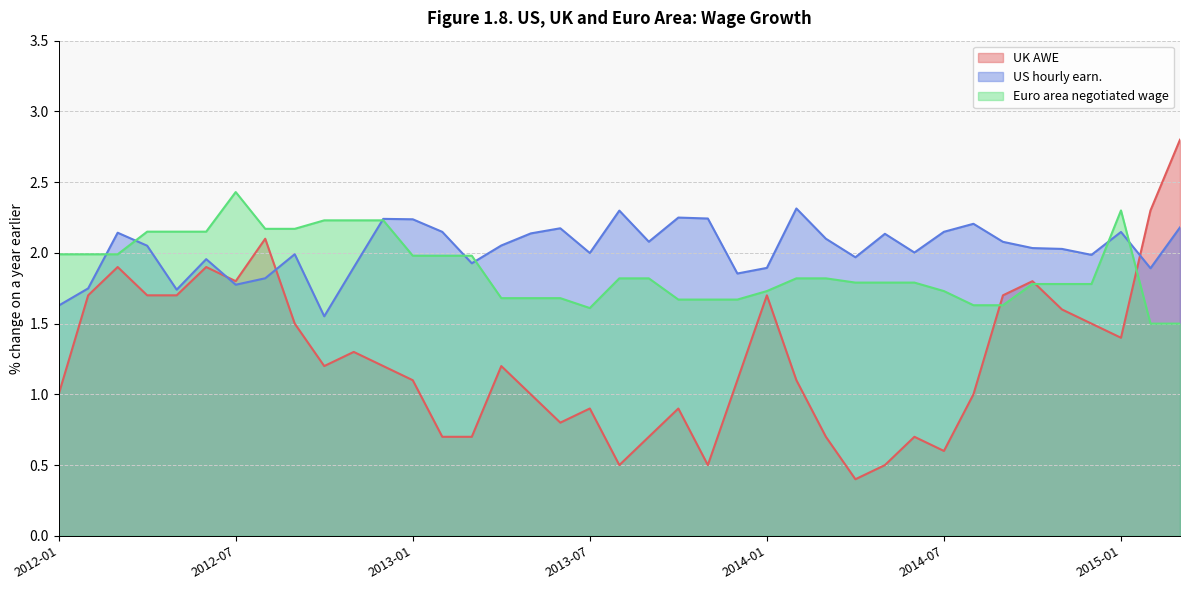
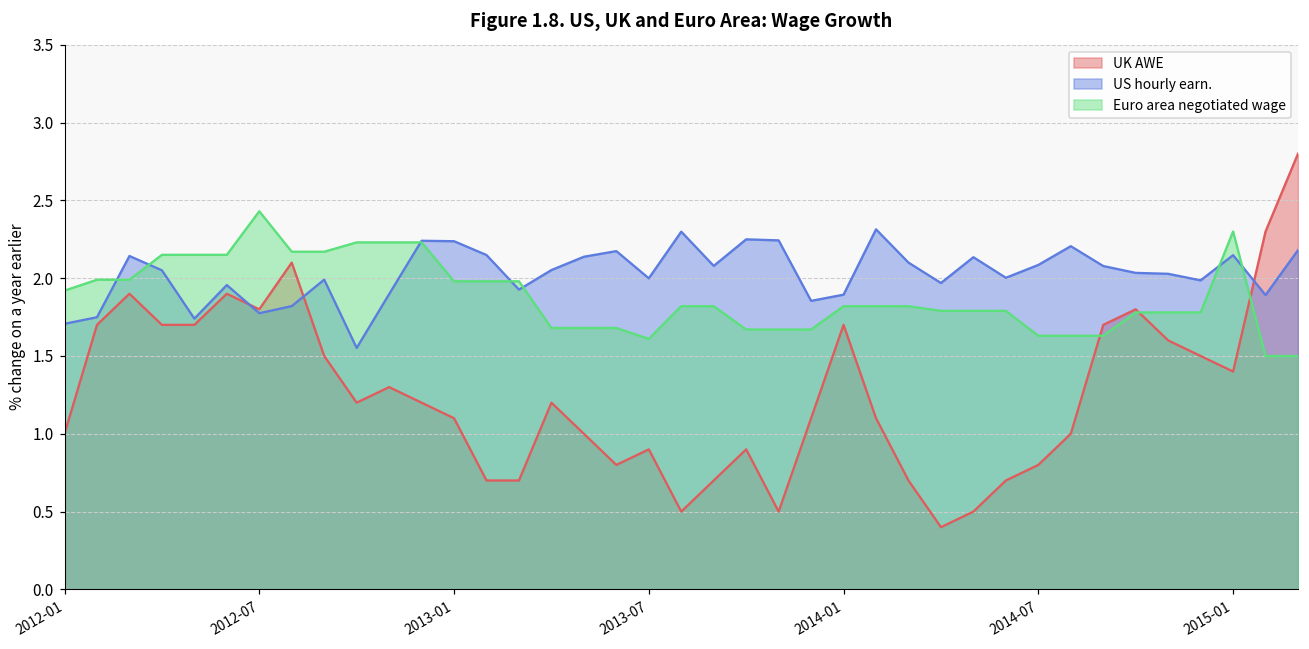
US hourly earn., 2012-01: 1.63 -> 1.71
Euro area negotiated wage, 2012-01: 1.99 -> 1.92
Euro area negotiated wage, 2014-01: 1.73 -> 1.82
UK AWE, 2014-07: 0.6 -> 0.8
US hourly earn., 2014-07: 2.15 -> 2.09
Euro area negotiated wage, 2014-07: 1.73 -> 1.63
